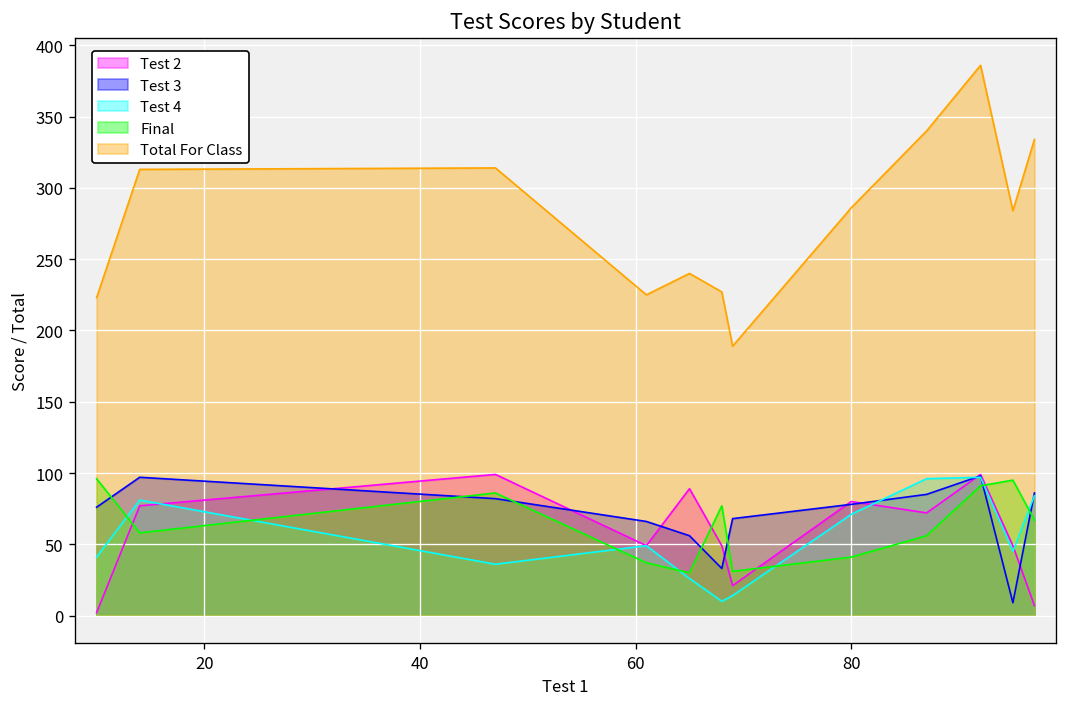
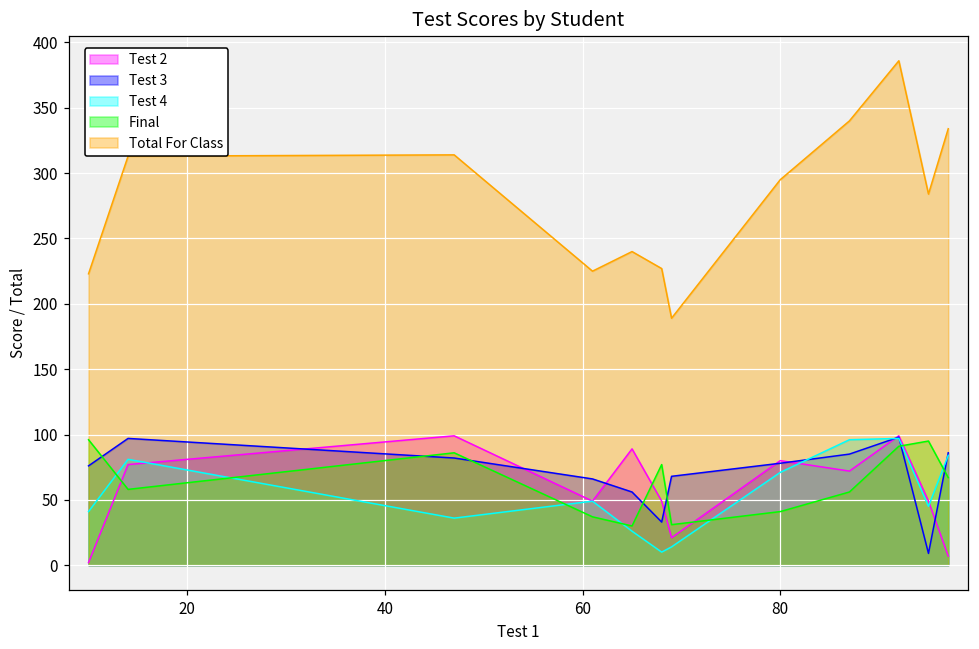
Total For Class, 80: 286 -> 295
